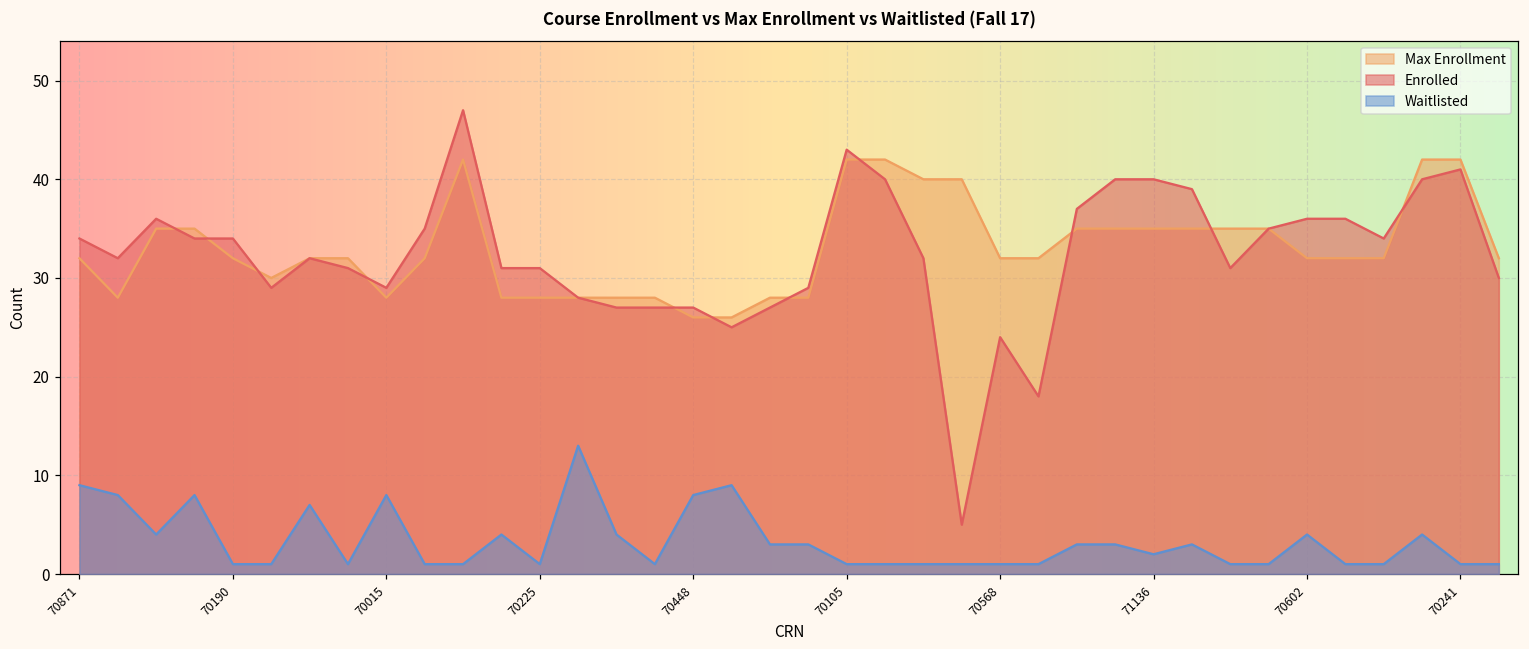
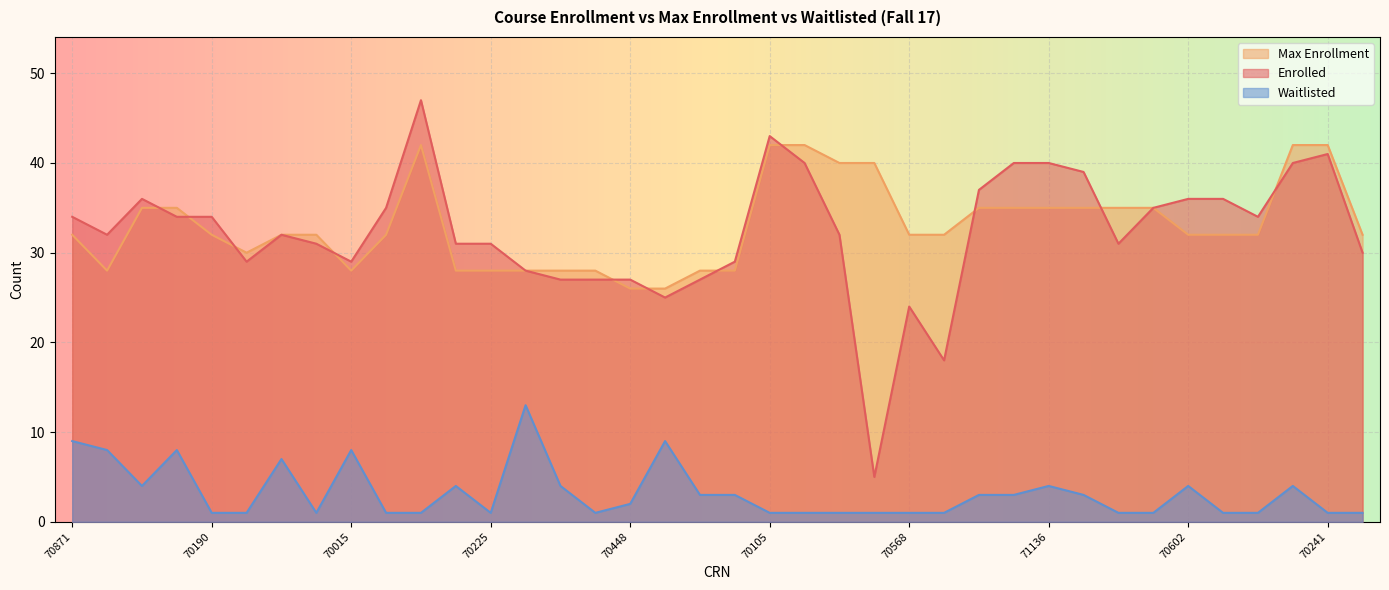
Waitlisted, 70448: 8 -> 2
Waitlisted, 71136: 2 -> 4
